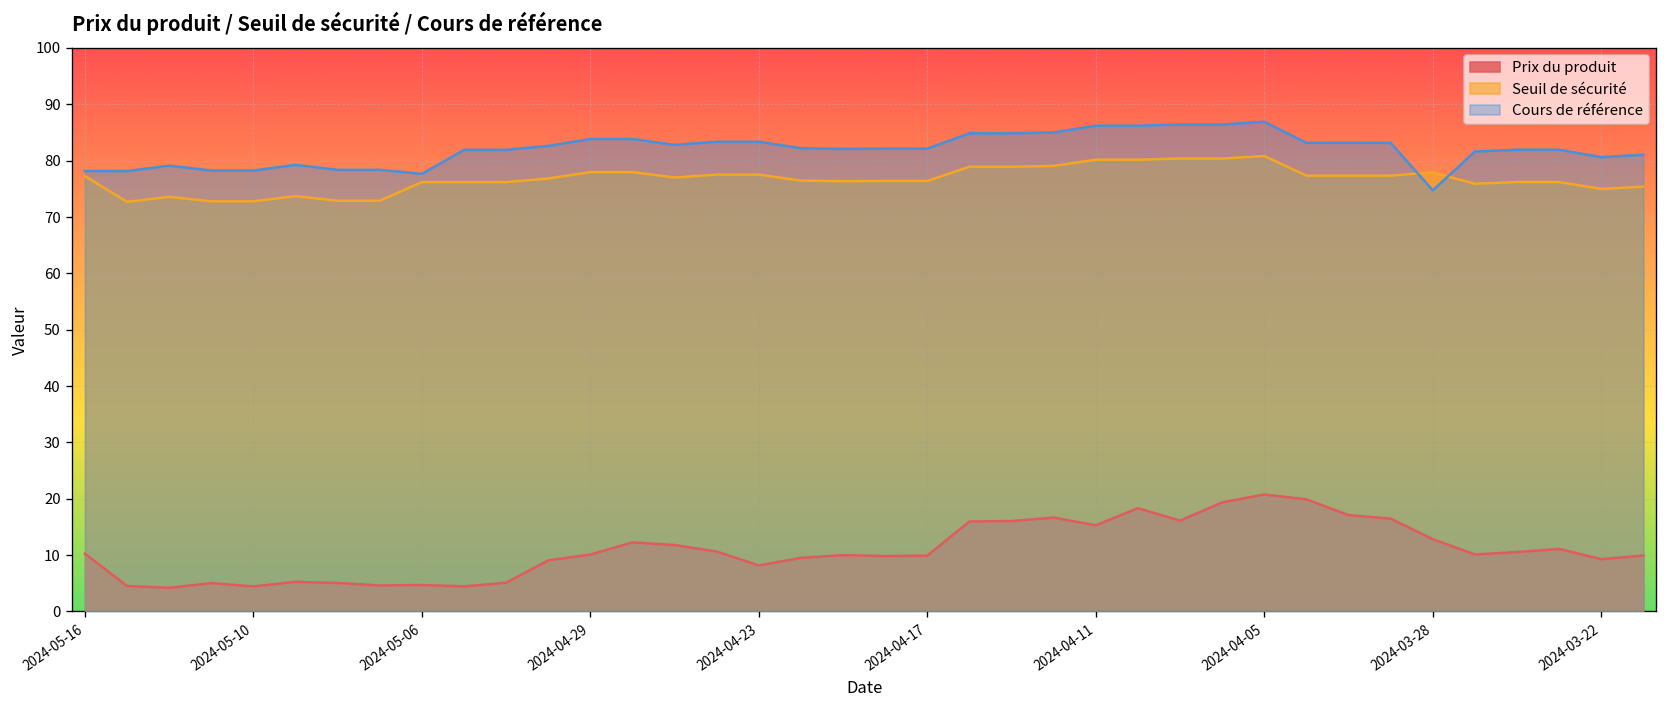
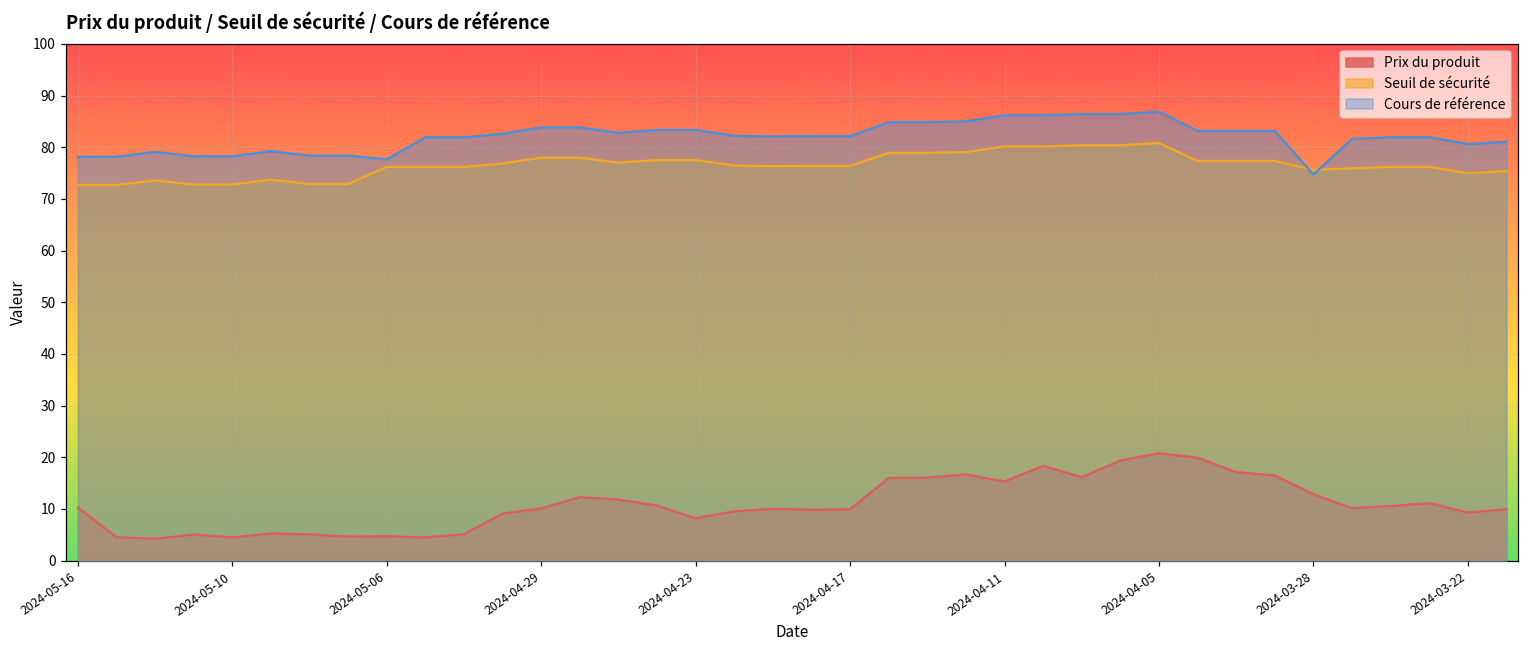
Seuil de sécurité, 2024-05-16: 77 -> 73
Seuil de sécurité, 2024-03-28: 78 -> 76
